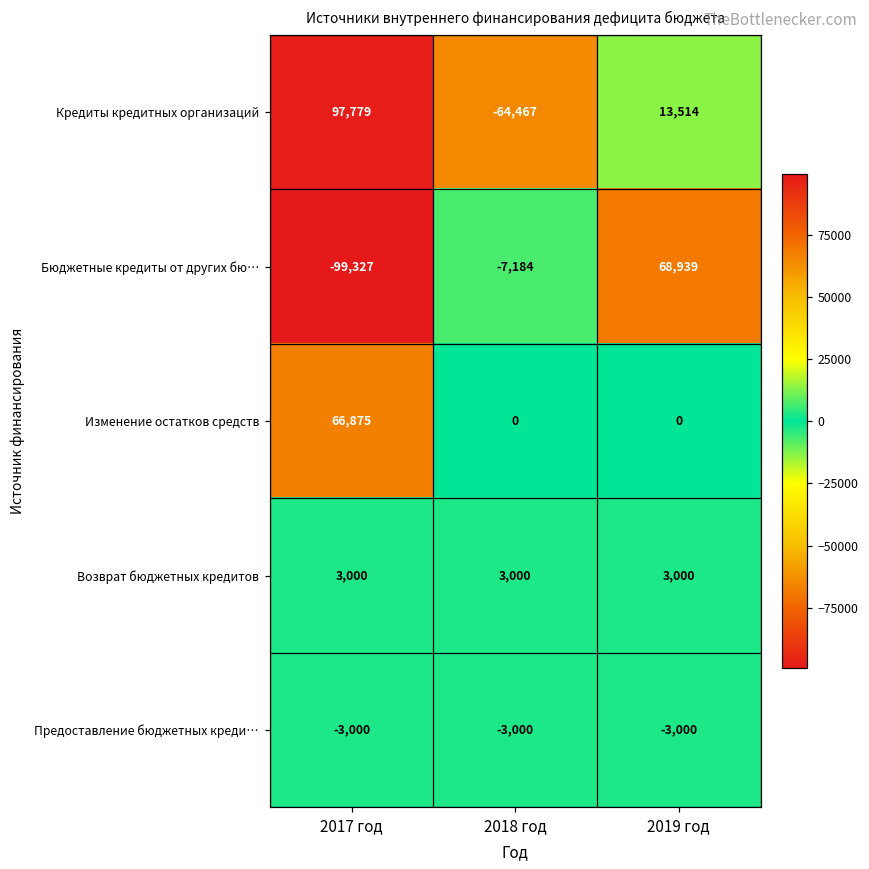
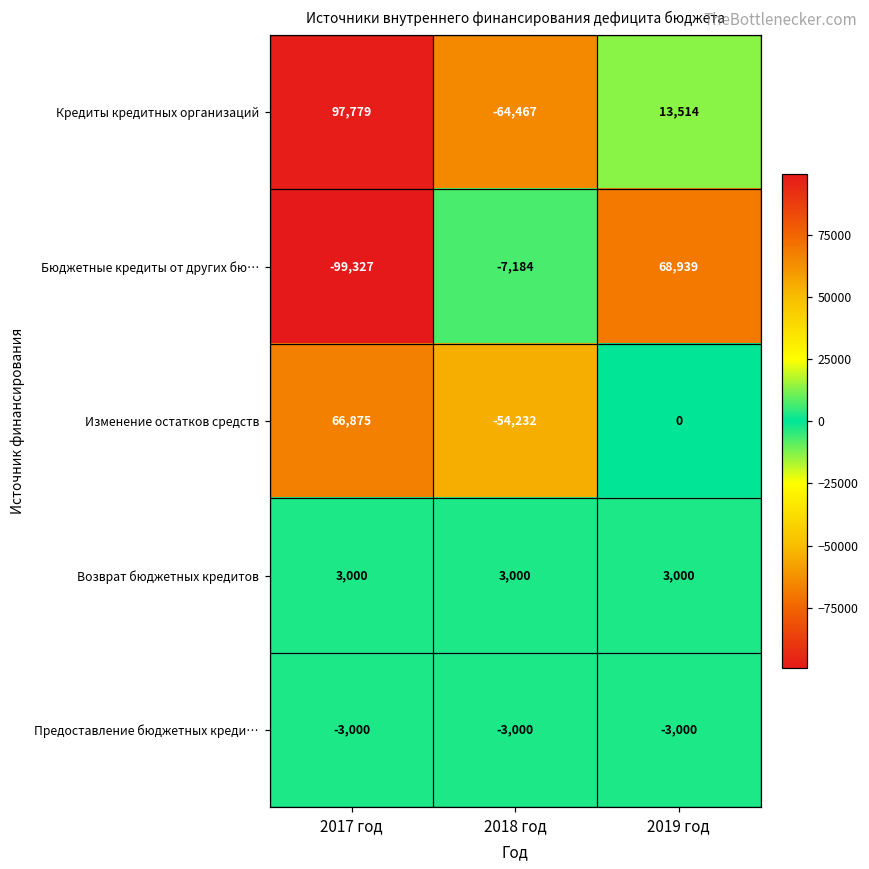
Изменение остатков средств, 2018 год: 0 -> -54,232
